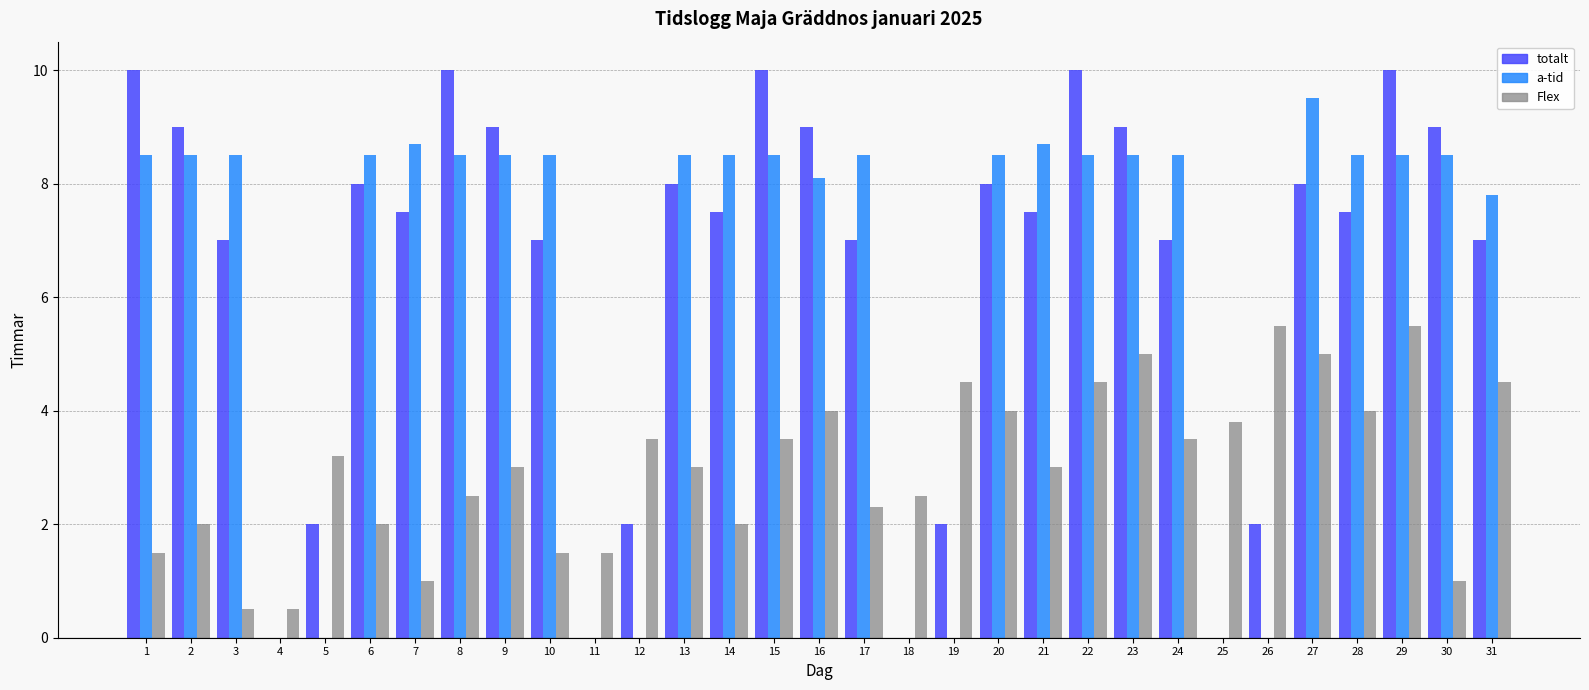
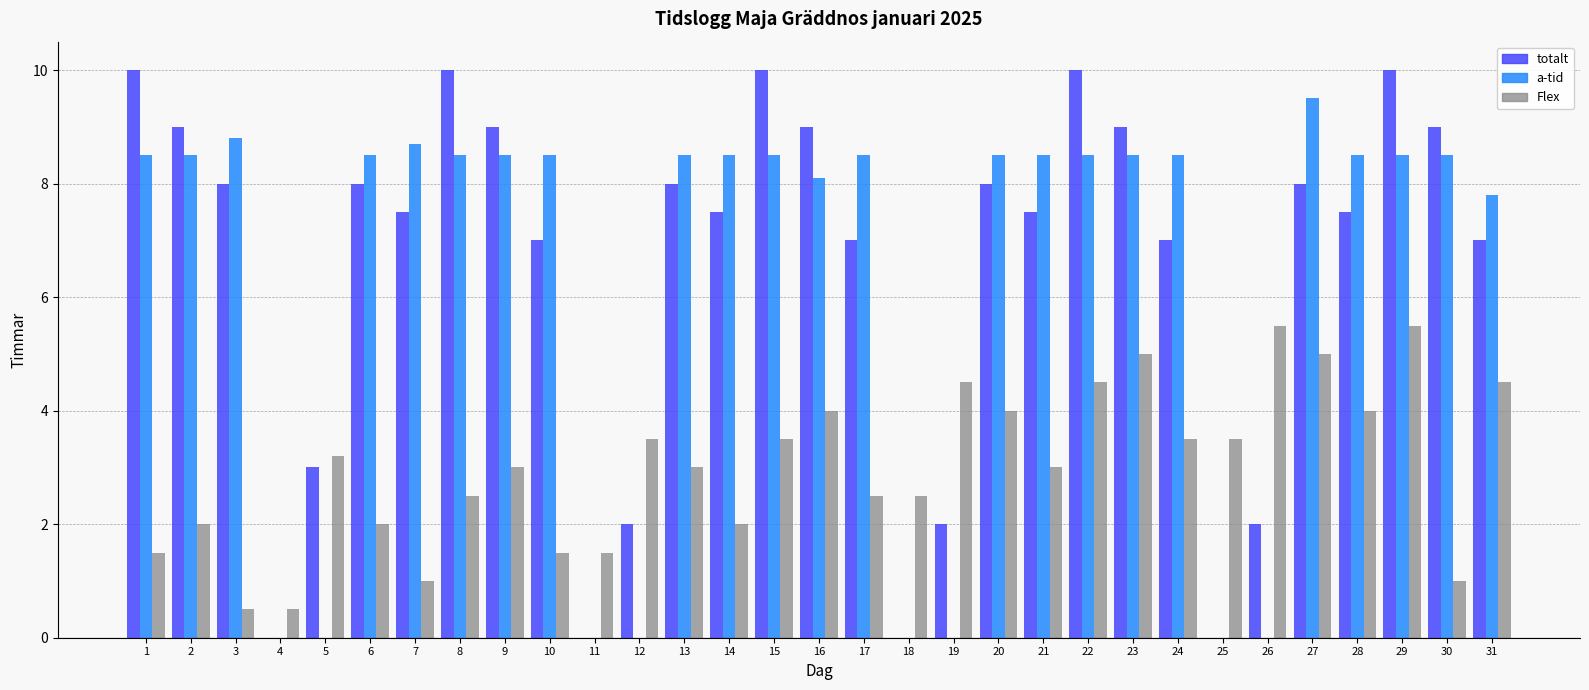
totalt, 3: 7 -> 8
a-tid, 3: 8.5 -> 8.8
totalt, 5: 2 -> 3
Flex, 17: 2.3 -> 2.5
a-tid, 21: 8.7 -> 8.5
Flex, 25: 3.8 -> 3.5
